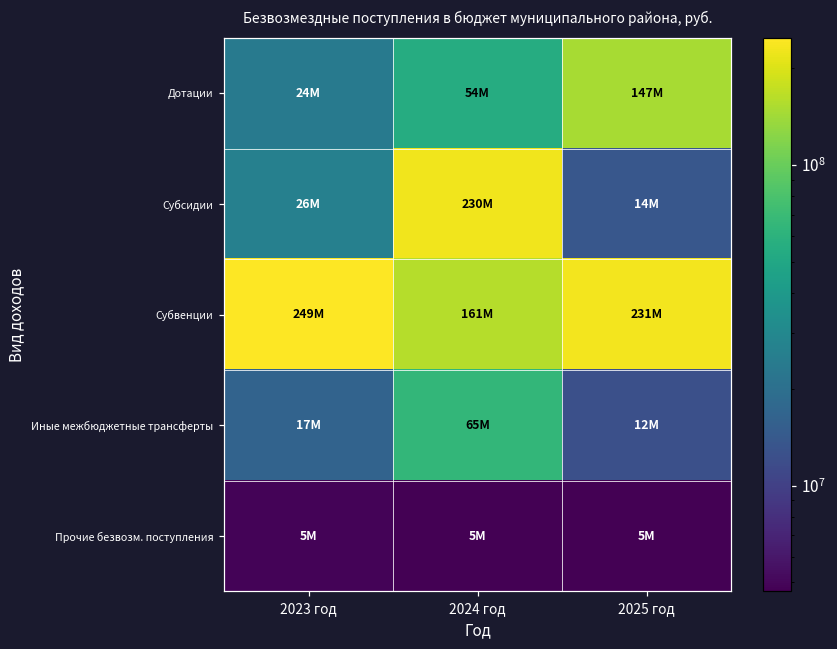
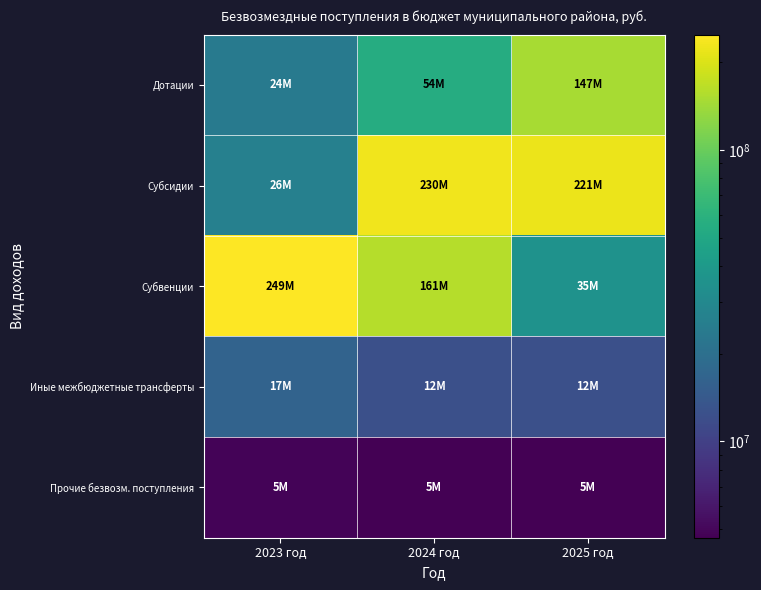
Субсидии, 2025 год: 14M -> 221M
Субвенции, 2025 год: 231M -> 35M
Иные межбюджетные трансферты, 2024 год: 65M -> 12M
